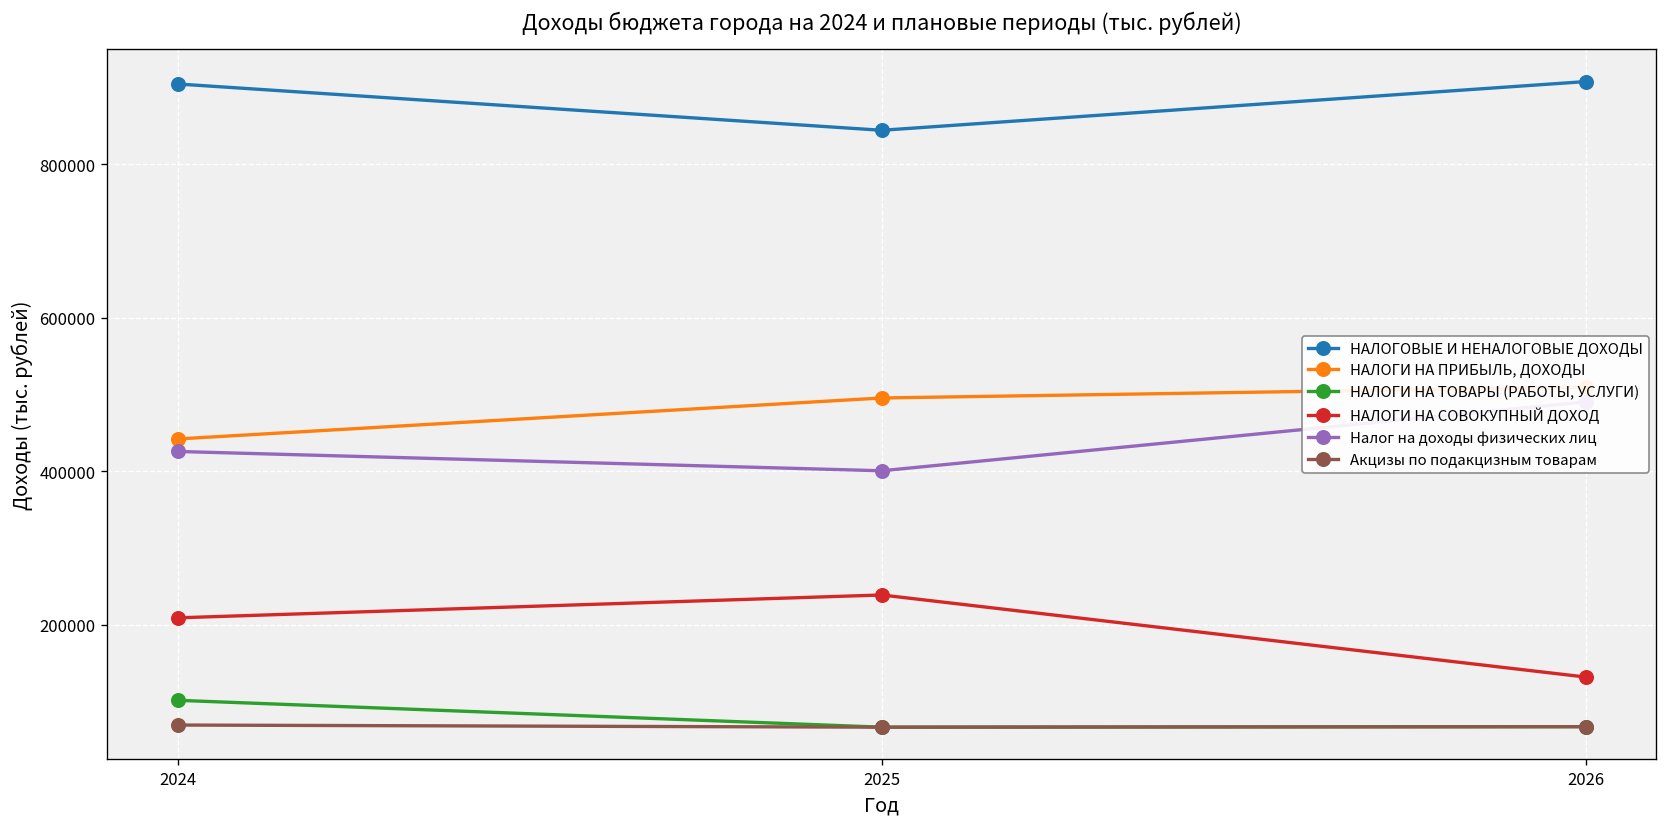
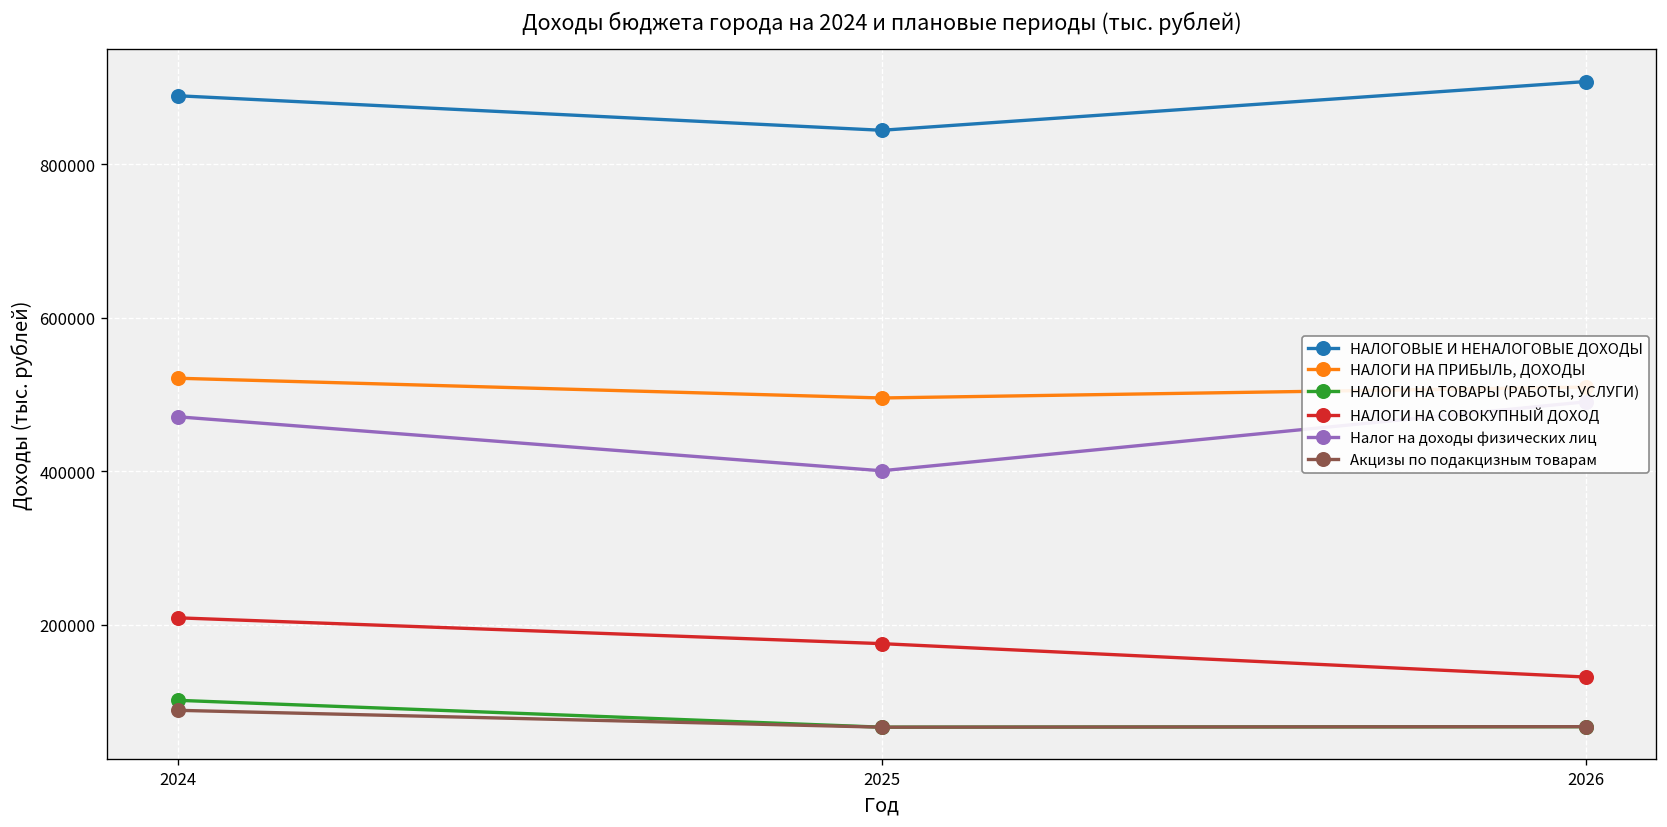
НАЛОГОВЫЕ И НЕНАЛОГОВЫЕ ДОХОДЫ, 2024: 900000 -> 890000
НАЛОГИ НА ПРИБЫЛЬ, ДОХОДЫ, 2024: 440000 -> 520000
Налог на доходы физических лиц, 2024: 430000 -> 470000
Акцизы по подакцизным товарам, 2024: 70000 -> 90000
НАЛОГИ НА СОВОКУПНЫЙ ДОХОД, 2025: 240000 -> 180000
